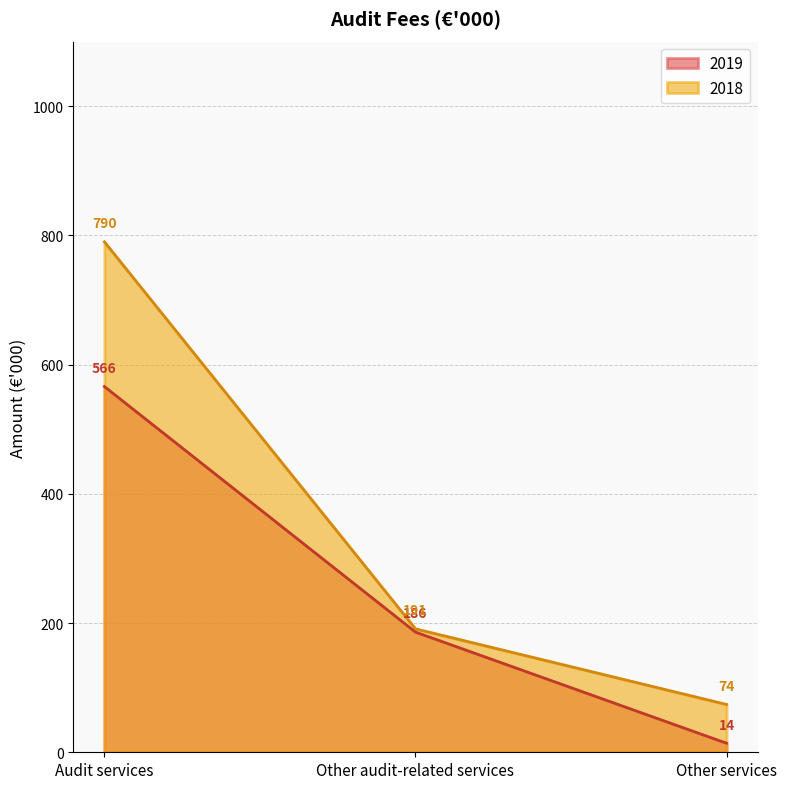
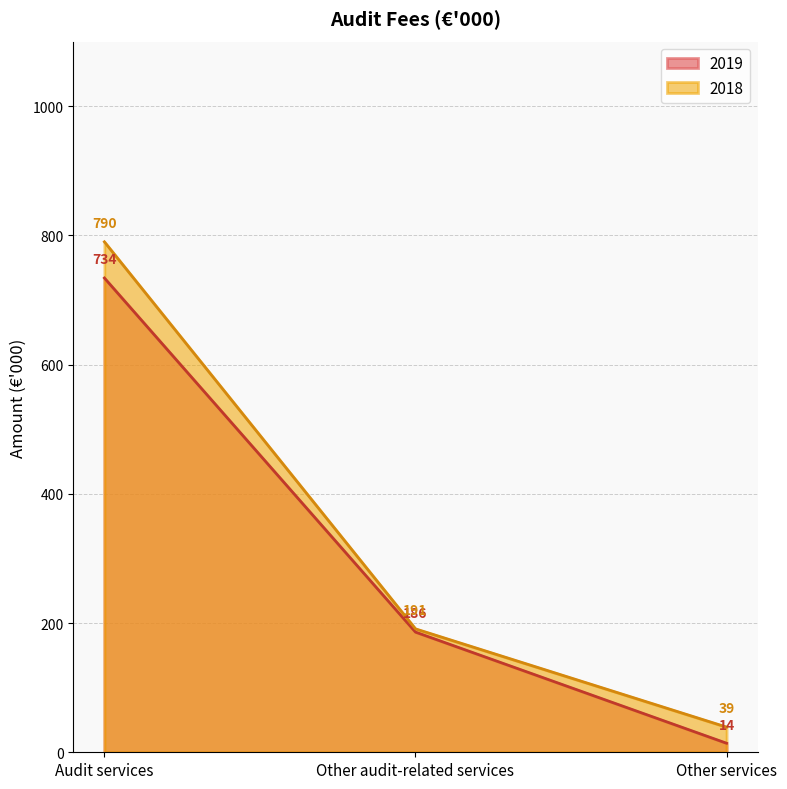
2019, Audit services: 566 -> 734
2018, Other services: 74 -> 39
